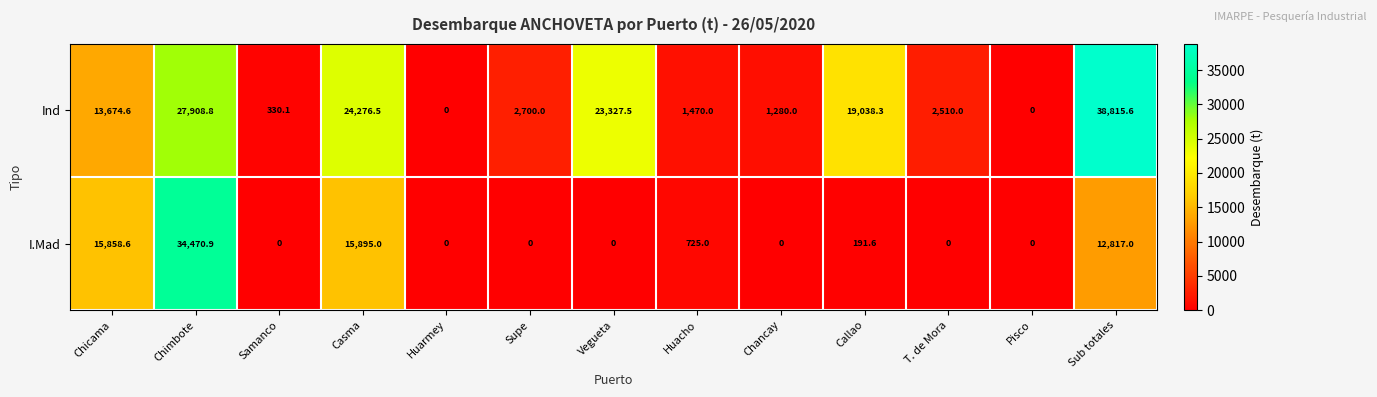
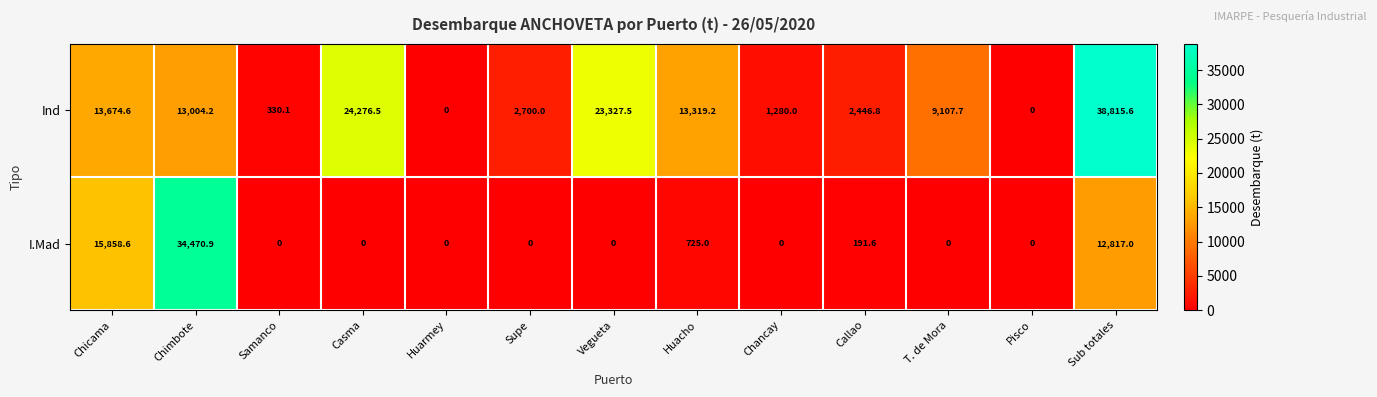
Ind, Chimbote: 27,908.8 -> 13,004.2
Ind, Huacho: 1,470.0 -> 13,319.2
Ind, Callao: 19,038.3 -> 2,446.8
Ind, T. de Mora: 2,510.0 -> 9,107.7
I.Mad, Casma: 15,895.0 -> 0
